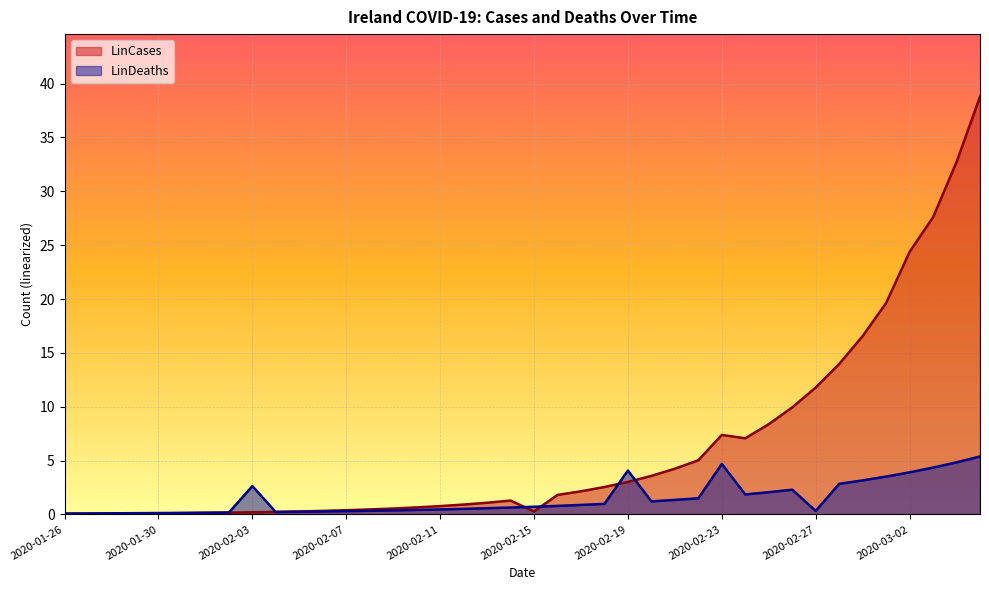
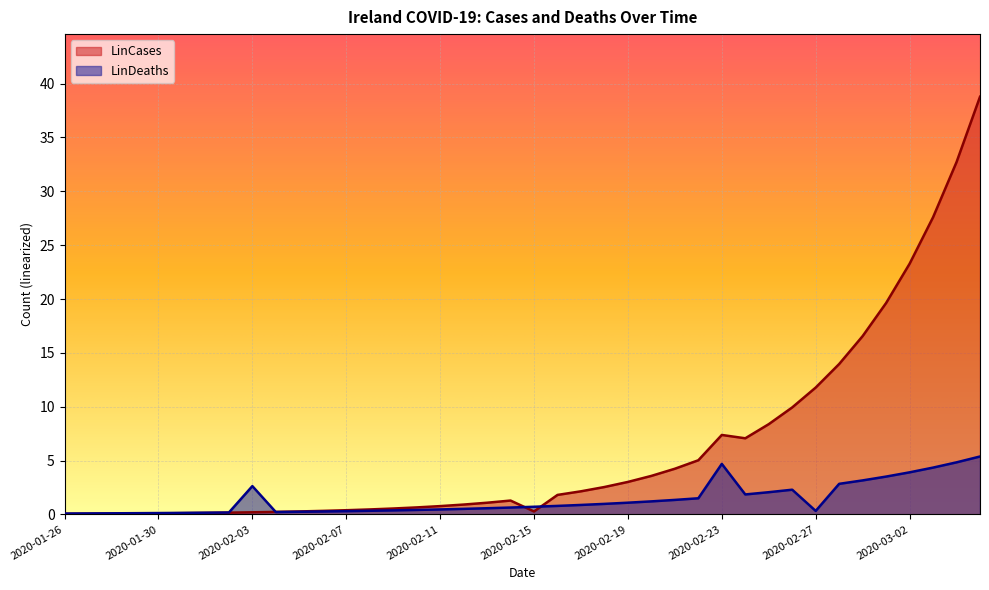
LinDeaths, 2020-02-19: 4.1 -> 1.1
LinCases, 2020-03-02: 24.4 -> 23.3
